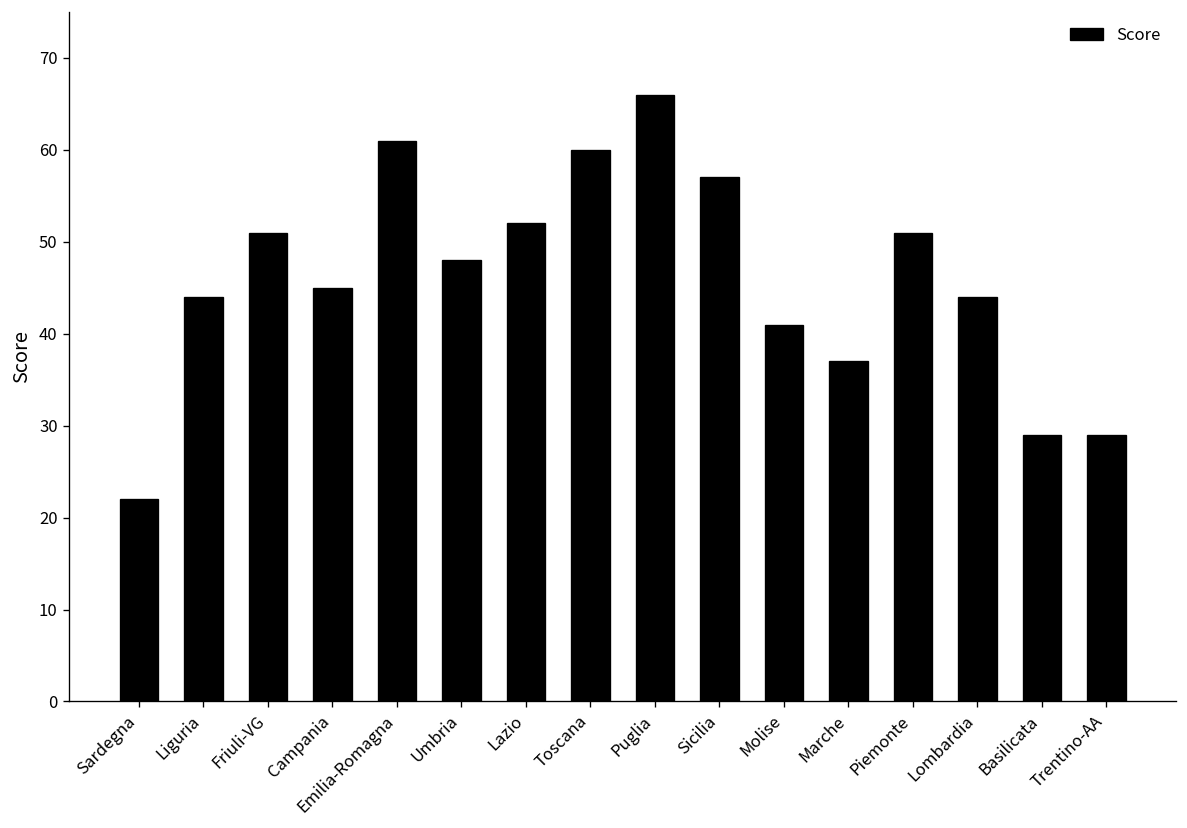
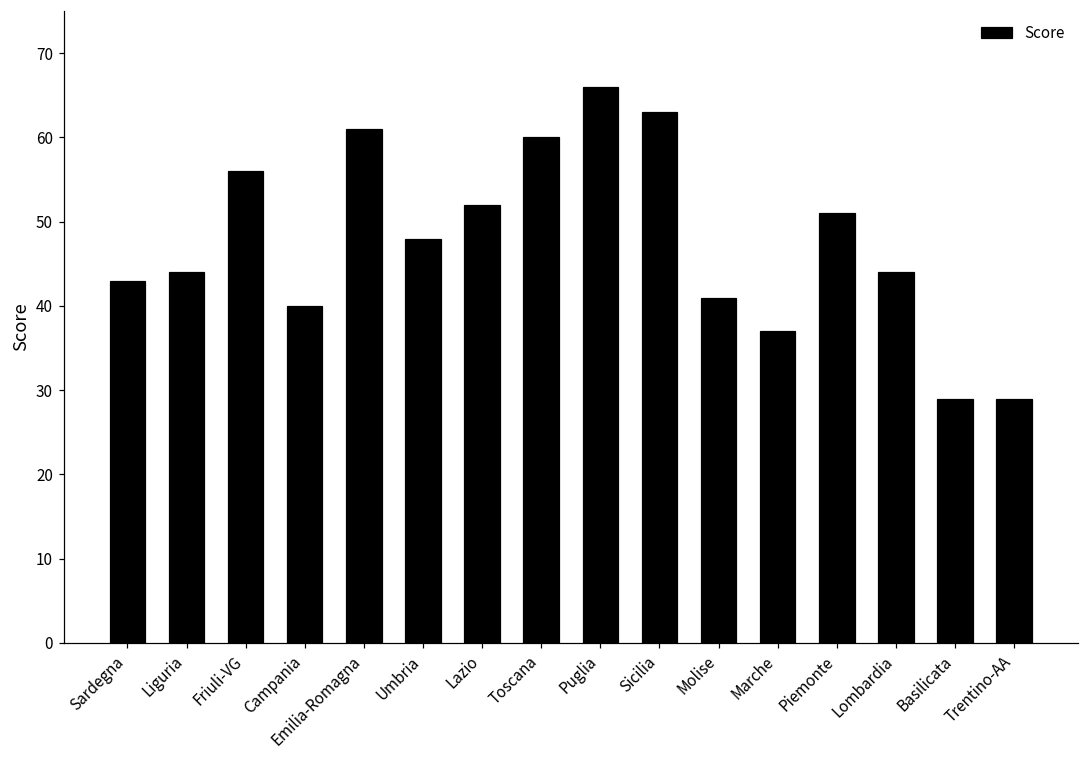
Sardegna: 22 -> 43
Friuli-VG: 51 -> 56
Campania: 45 -> 40
Sicilia: 57 -> 63
